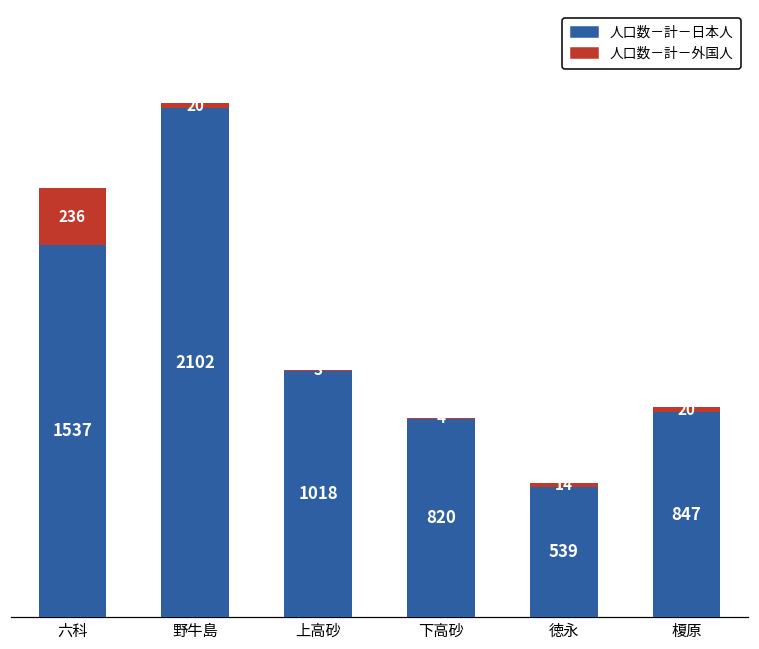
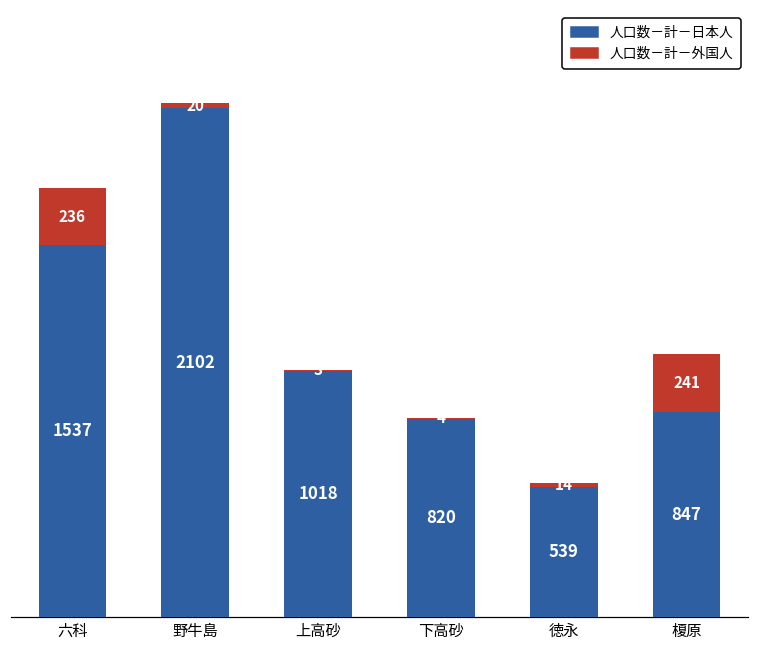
人口数－計－外国人, 榎原: 20 -> 241
